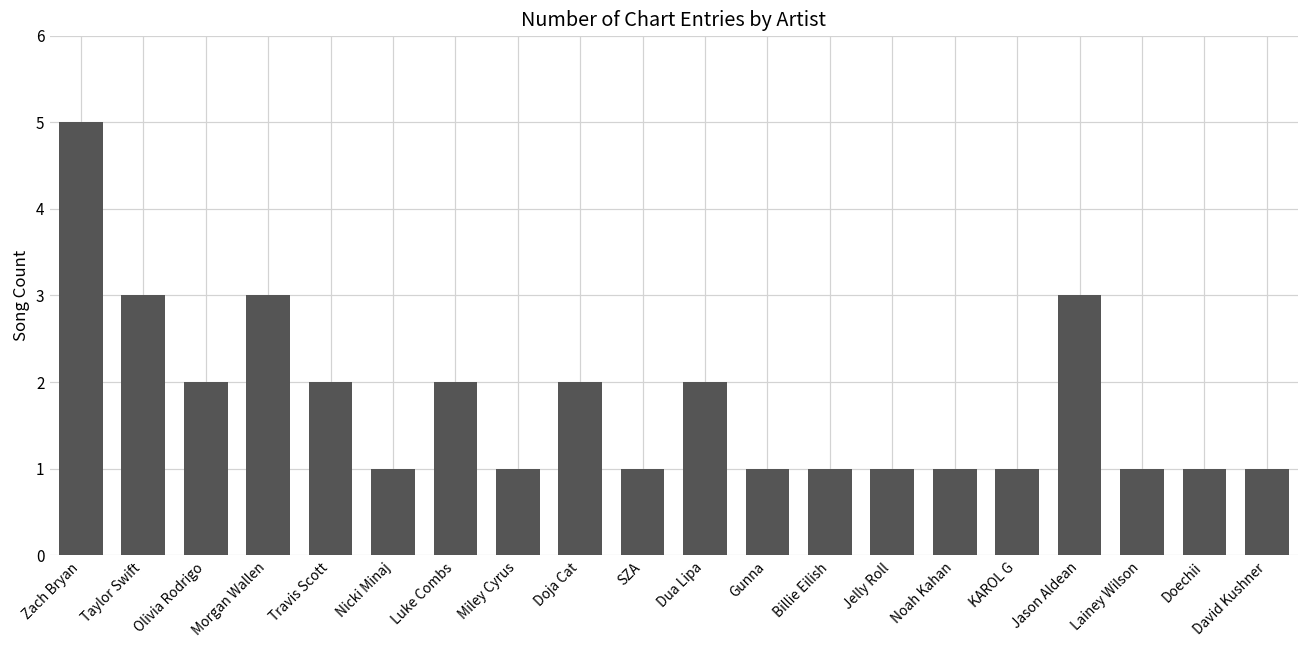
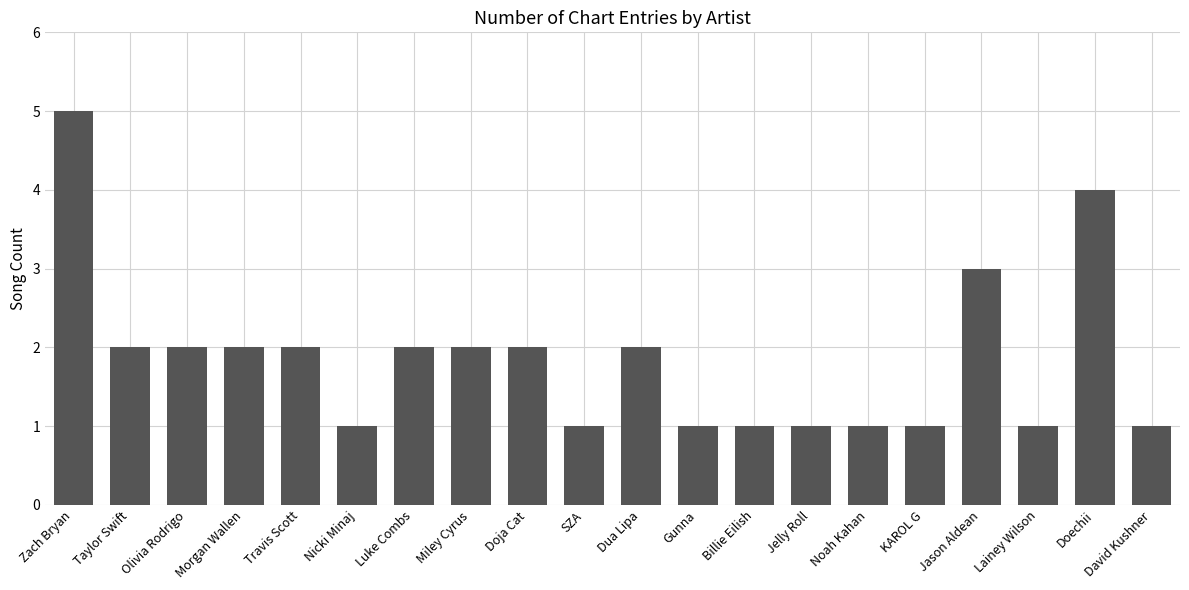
Taylor Swift: 3 -> 2
Morgan Wallen: 3 -> 2
Miley Cyrus: 1 -> 2
Doechii: 1 -> 4
